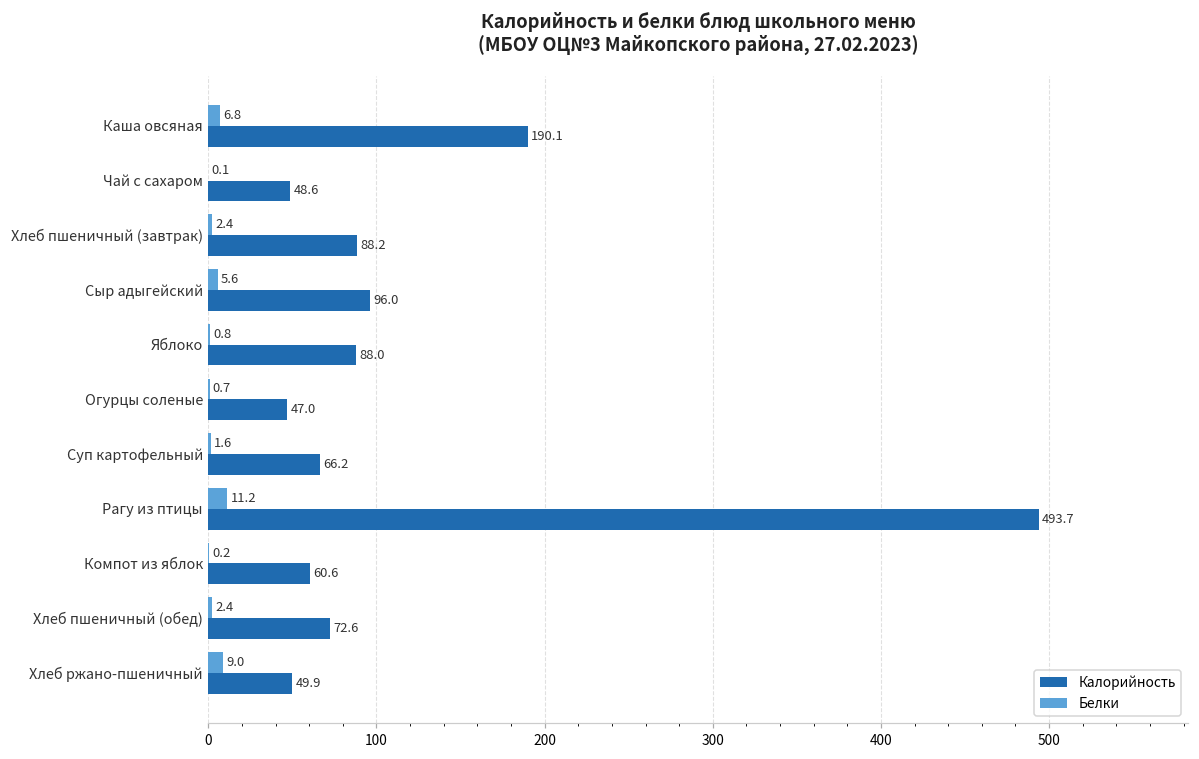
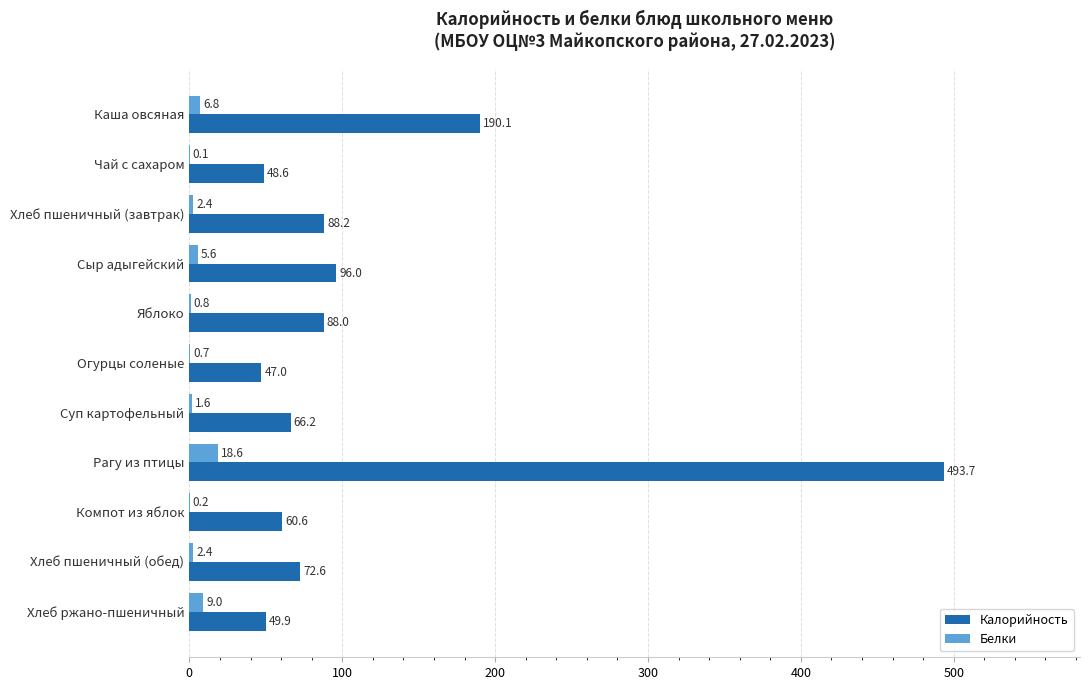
Белки, Рагу из птицы: 11.2 -> 18.6
